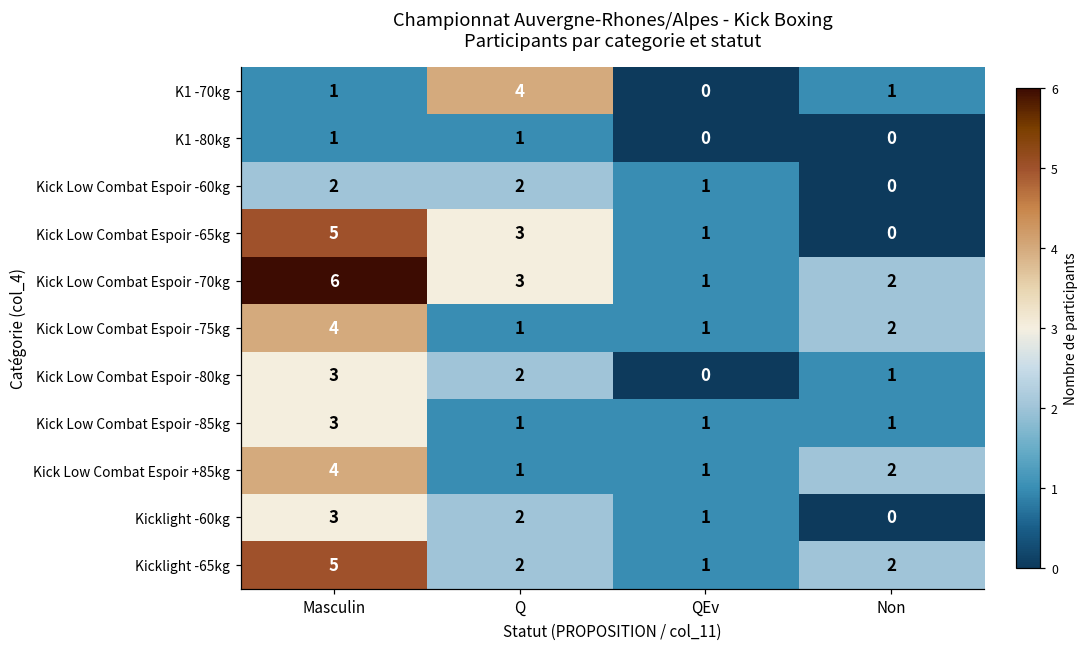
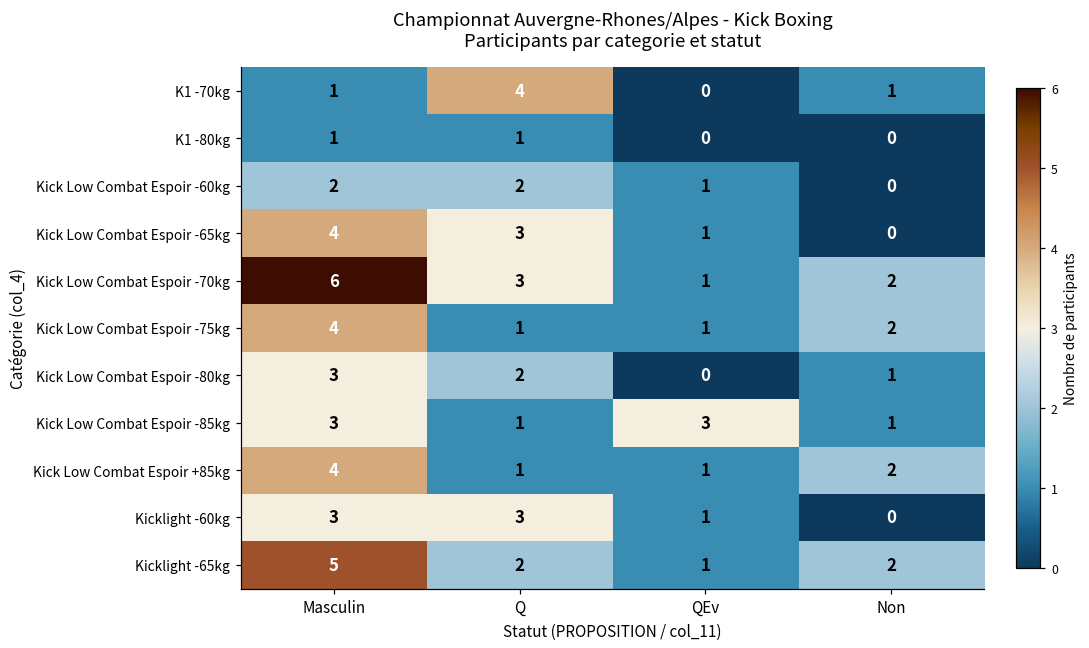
Kick Low Combat Espoir -65kg, Masculin: 5 -> 4
Kick Low Combat Espoir -85kg, QEv: 1 -> 3
Kicklight -60kg, Q: 2 -> 3
